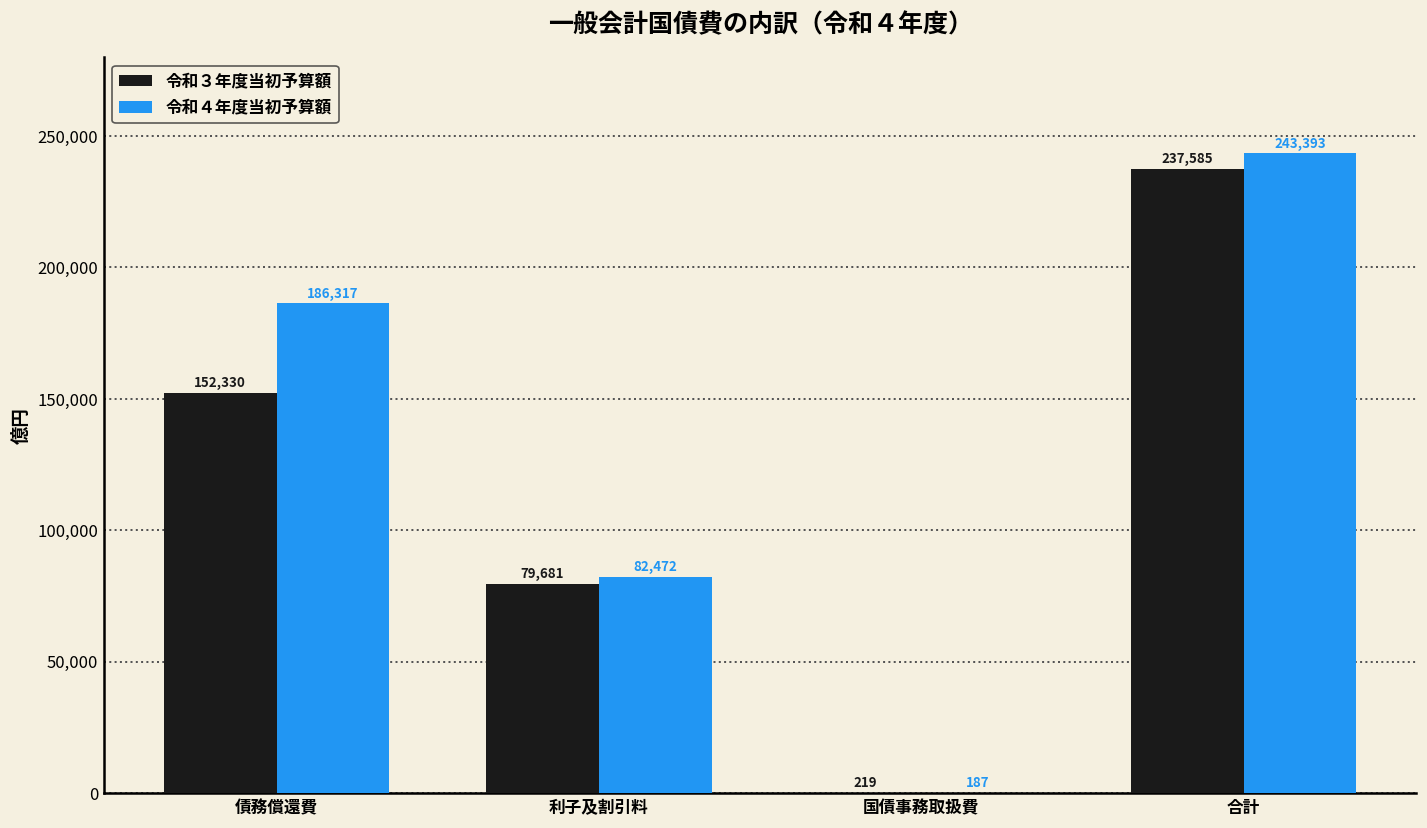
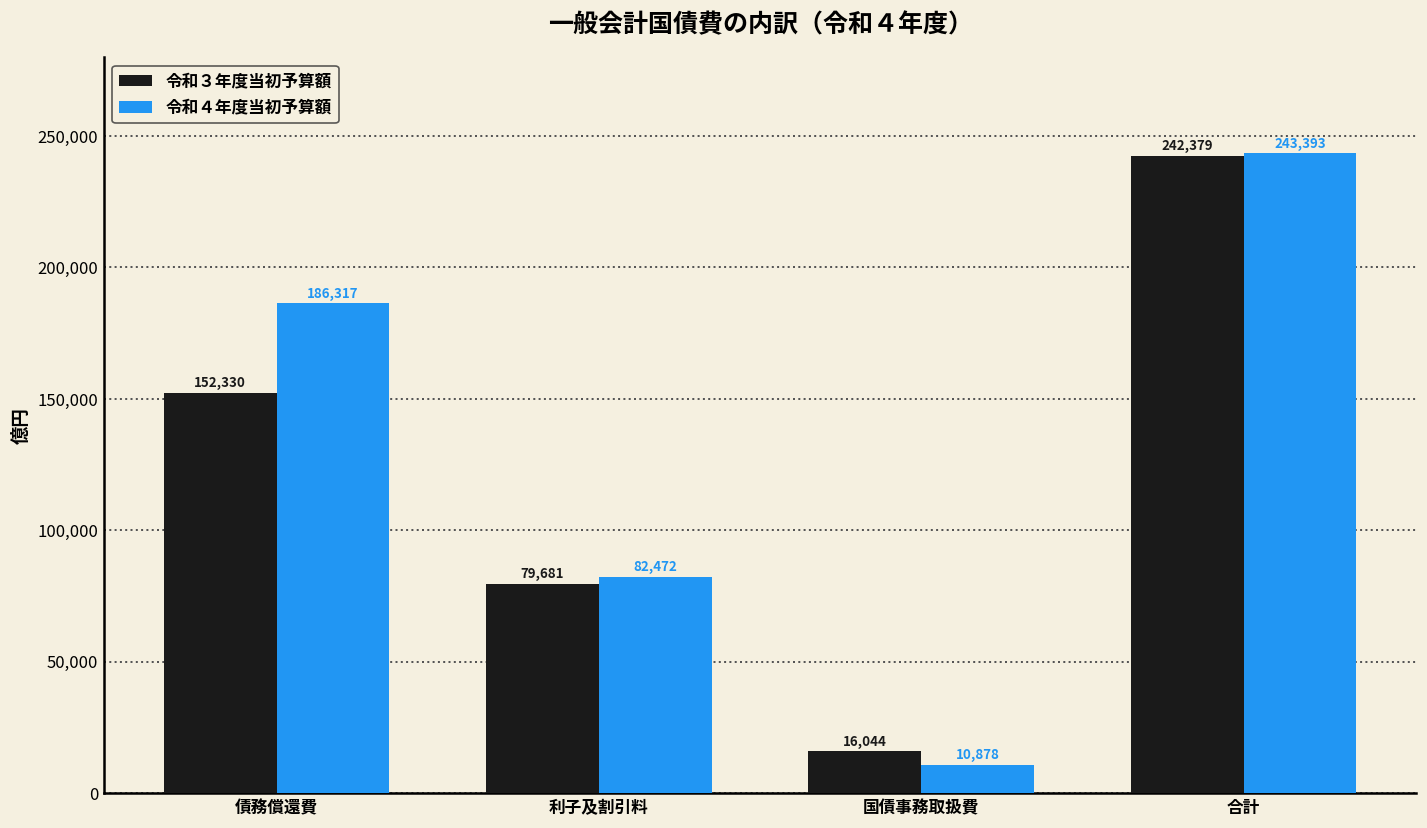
令和３年度当初予算額, 国債事務取扱費: 219 -> 16,044
令和４年度当初予算額, 国債事務取扱費: 187 -> 10,878
令和３年度当初予算額, 合計: 237,585 -> 242,379
